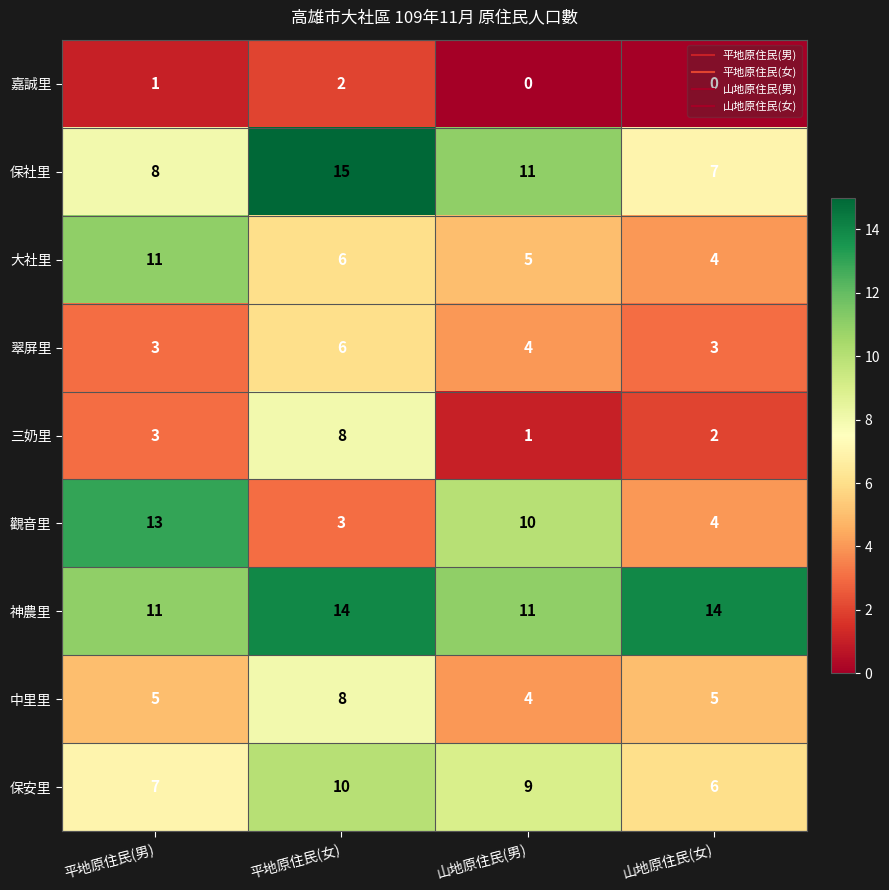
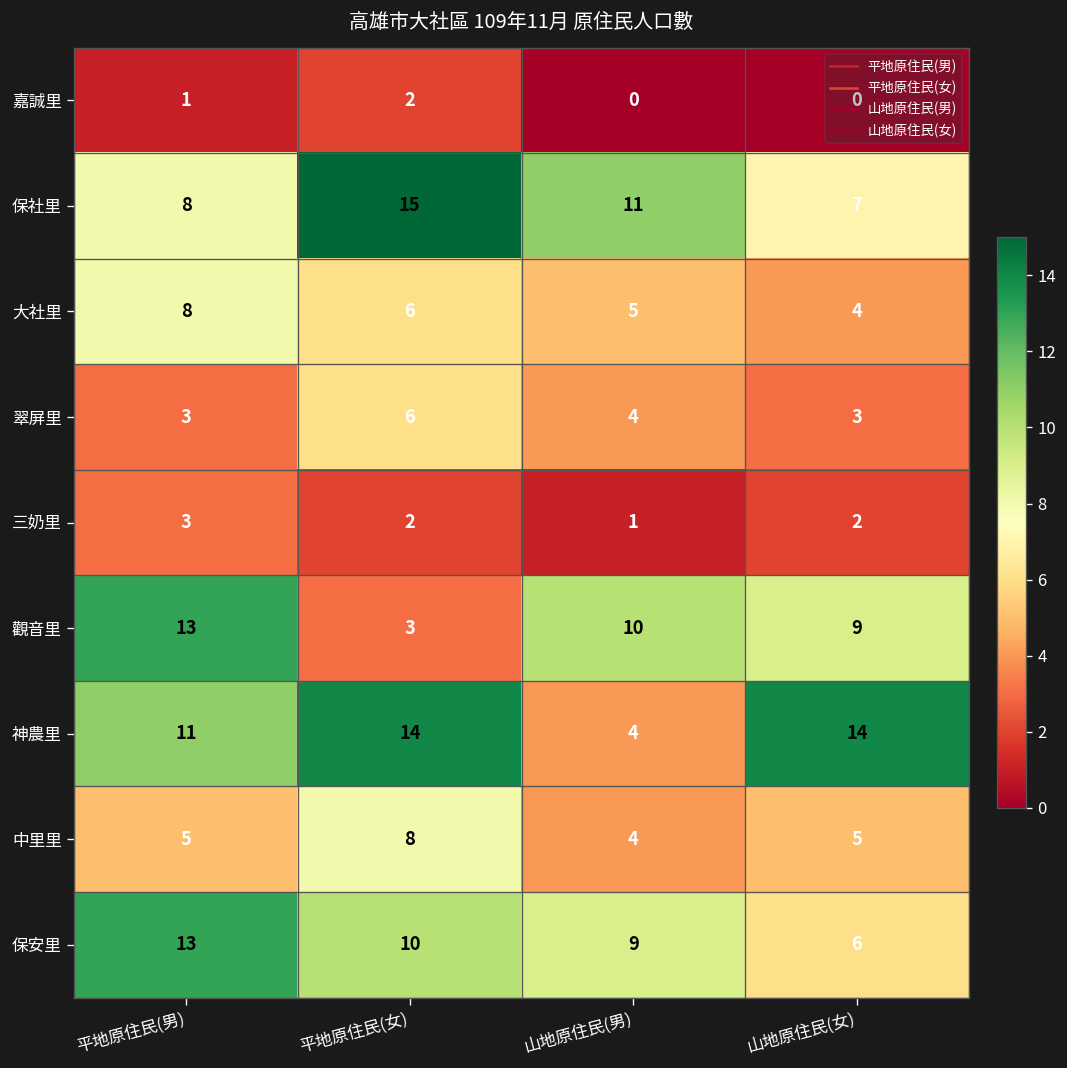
大社里, 平地原住民(男): 11 -> 8
三奶里, 平地原住民(女): 8 -> 2
觀音里, 山地原住民(女): 4 -> 9
神農里, 山地原住民(男): 11 -> 4
保安里, 平地原住民(男): 7 -> 13
